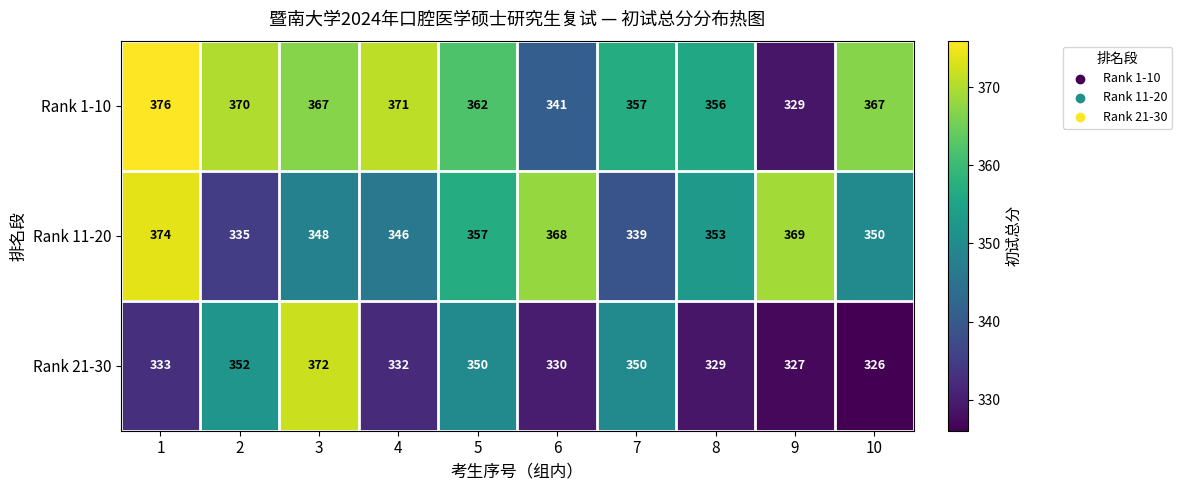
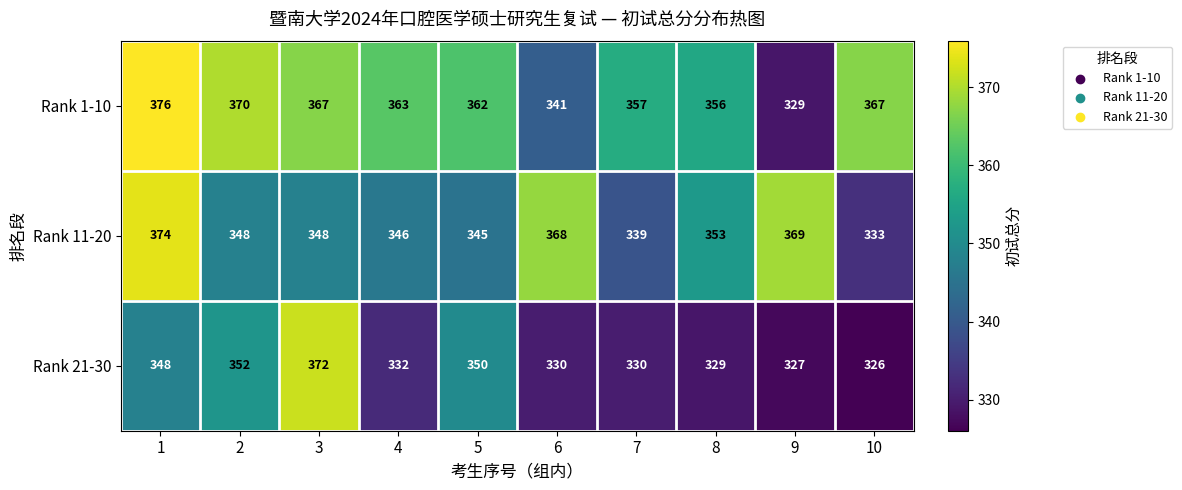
Rank 1-10, 4: 371 -> 363
Rank 11-20, 2: 335 -> 348
Rank 11-20, 5: 357 -> 345
Rank 11-20, 10: 350 -> 333
Rank 21-30, 1: 333 -> 348
Rank 21-30, 7: 350 -> 330
